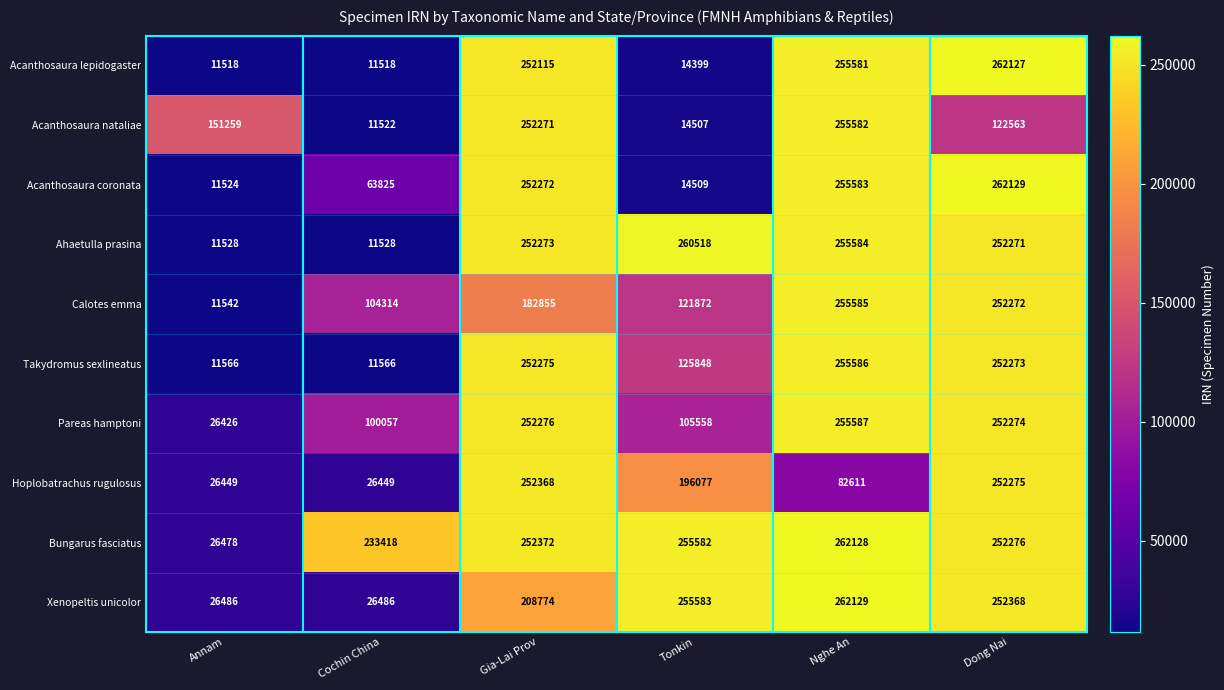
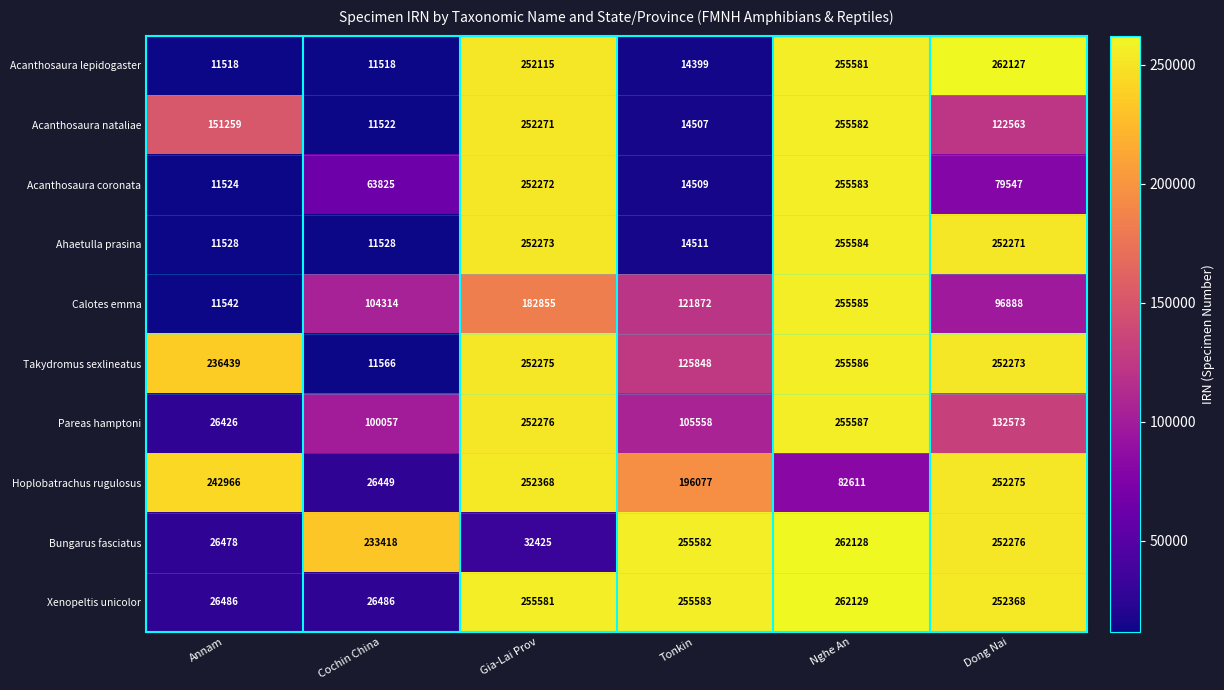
Acanthosaura coronata, Dong Nai: 262129 -> 79547
Ahaetulla prasina, Tonkin: 260518 -> 14511
Calotes emma, Dong Nai: 252272 -> 96888
Takydromus sexlineatus, Annam: 11566 -> 236439
Pareas hamptoni, Dong Nai: 252274 -> 132573
Hoplobatrachus rugulosus, Annam: 26449 -> 242966
Bungarus fasciatus, Gia-Lai Prov: 252372 -> 32425
Xenopeltis unicolor, Gia-Lai Prov: 208774 -> 255581
